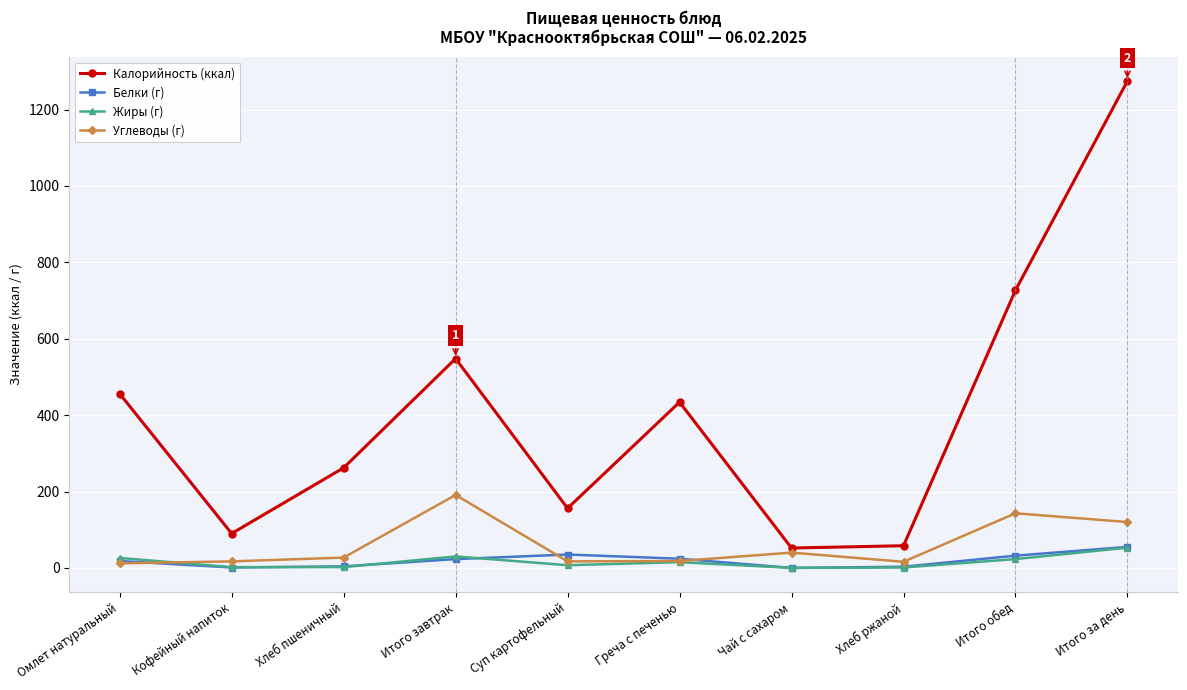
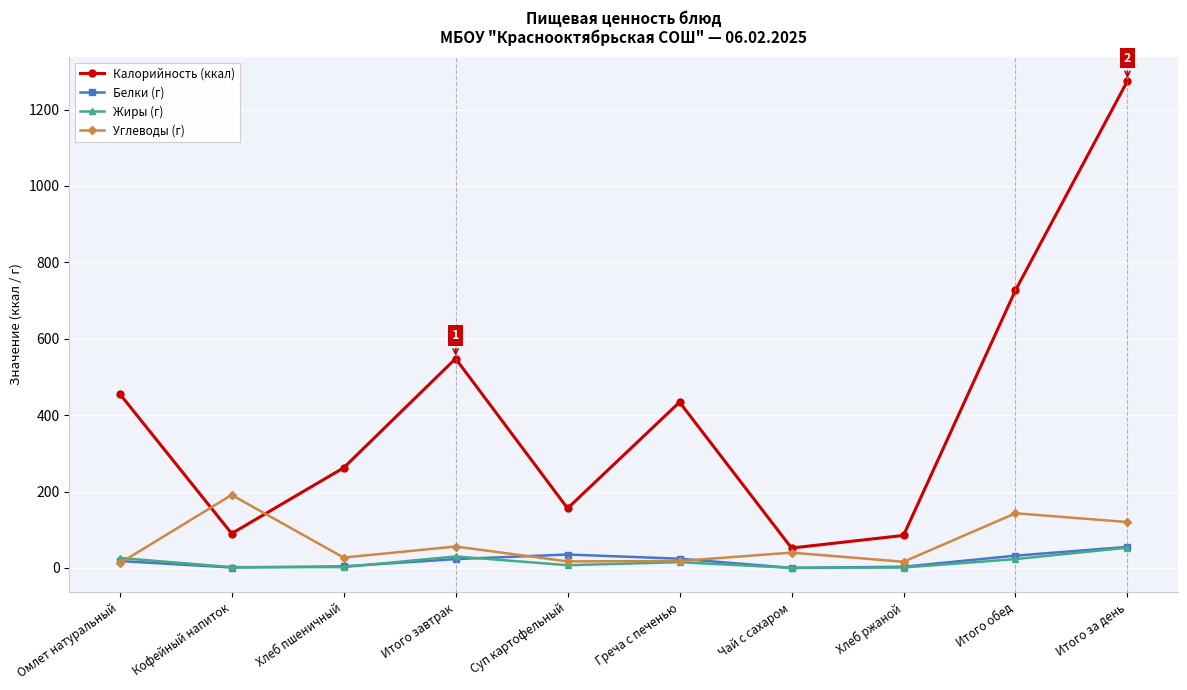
Углеводы (г), Кофейный напиток: 20 -> 190
Углеводы (г), Итого завтрак: 190 -> 60
Калорийность (ккал), Хлеб ржаной: 60 -> 90
